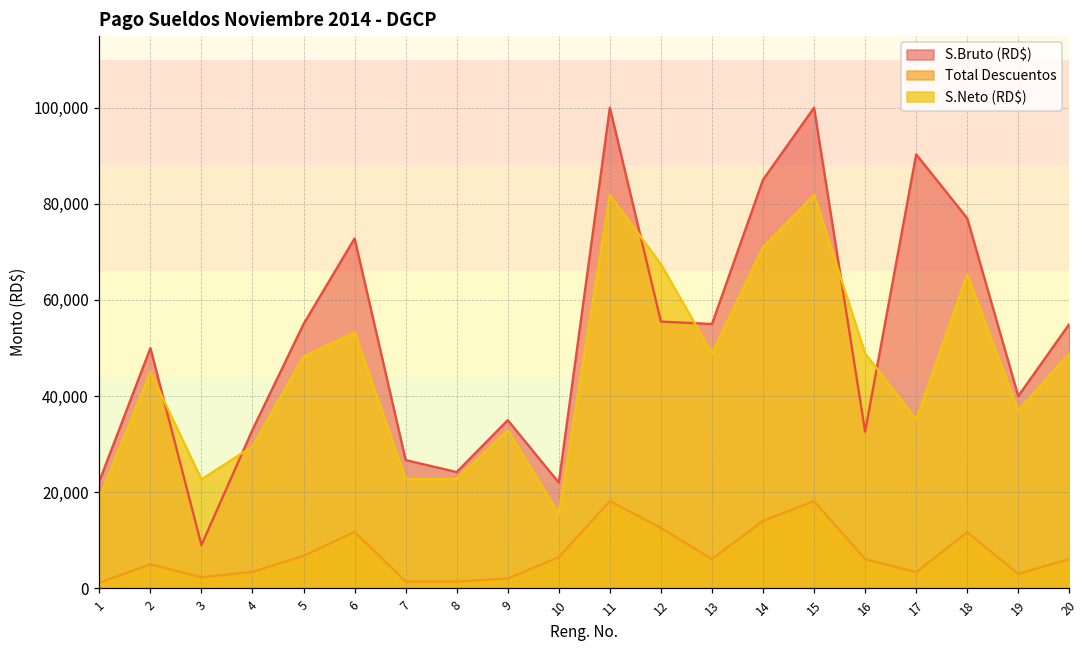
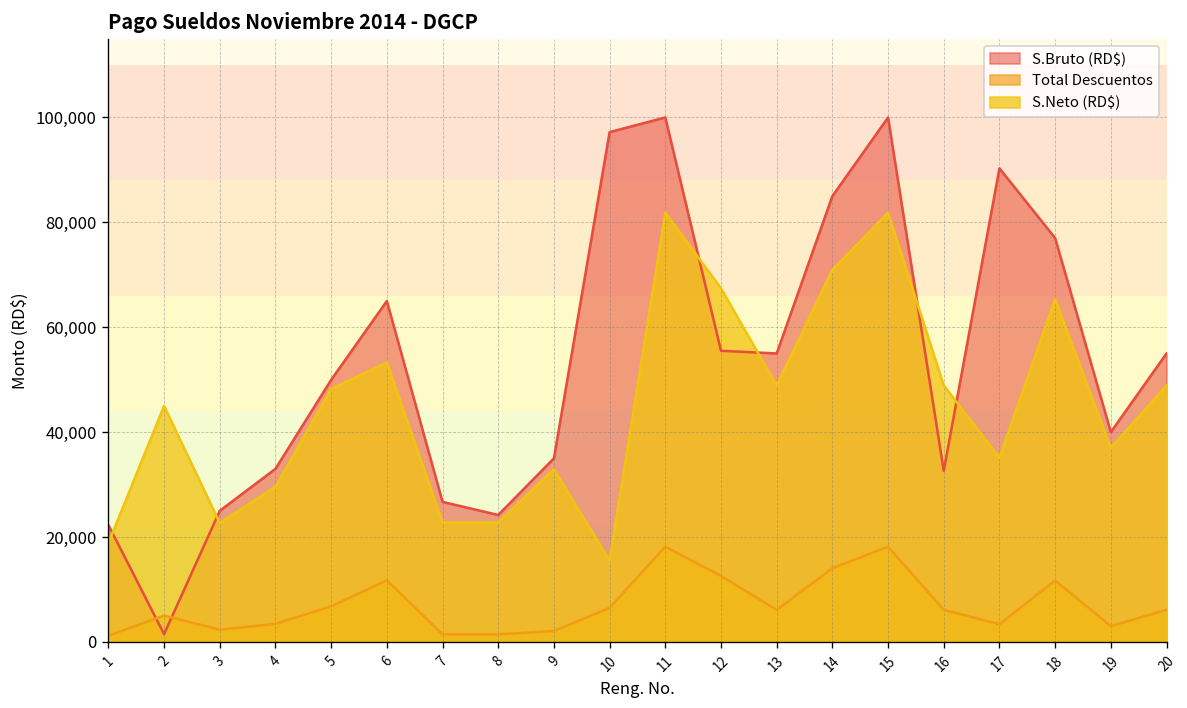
S.Bruto (RD$), 2: 50,000 -> 1,000
S.Bruto (RD$), 3: 9,000 -> 25,000
S.Bruto (RD$), 5: 55,000 -> 50,000
S.Bruto (RD$), 6: 73,000 -> 65,000
S.Bruto (RD$), 10: 22,000 -> 97,000
